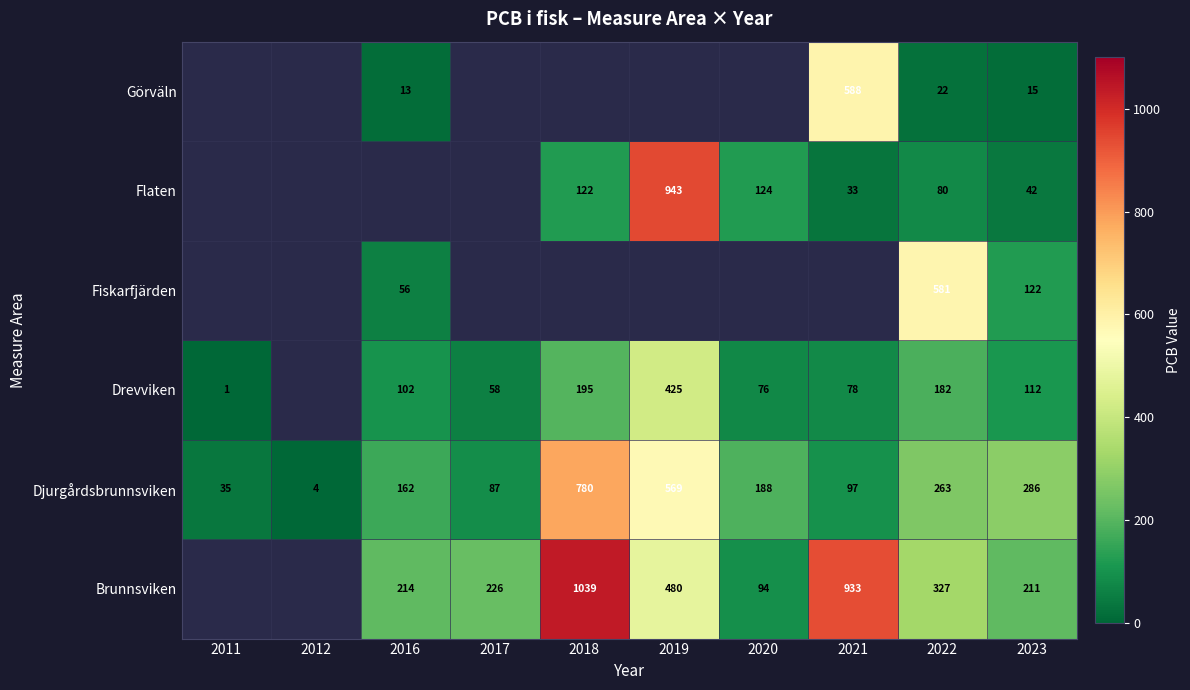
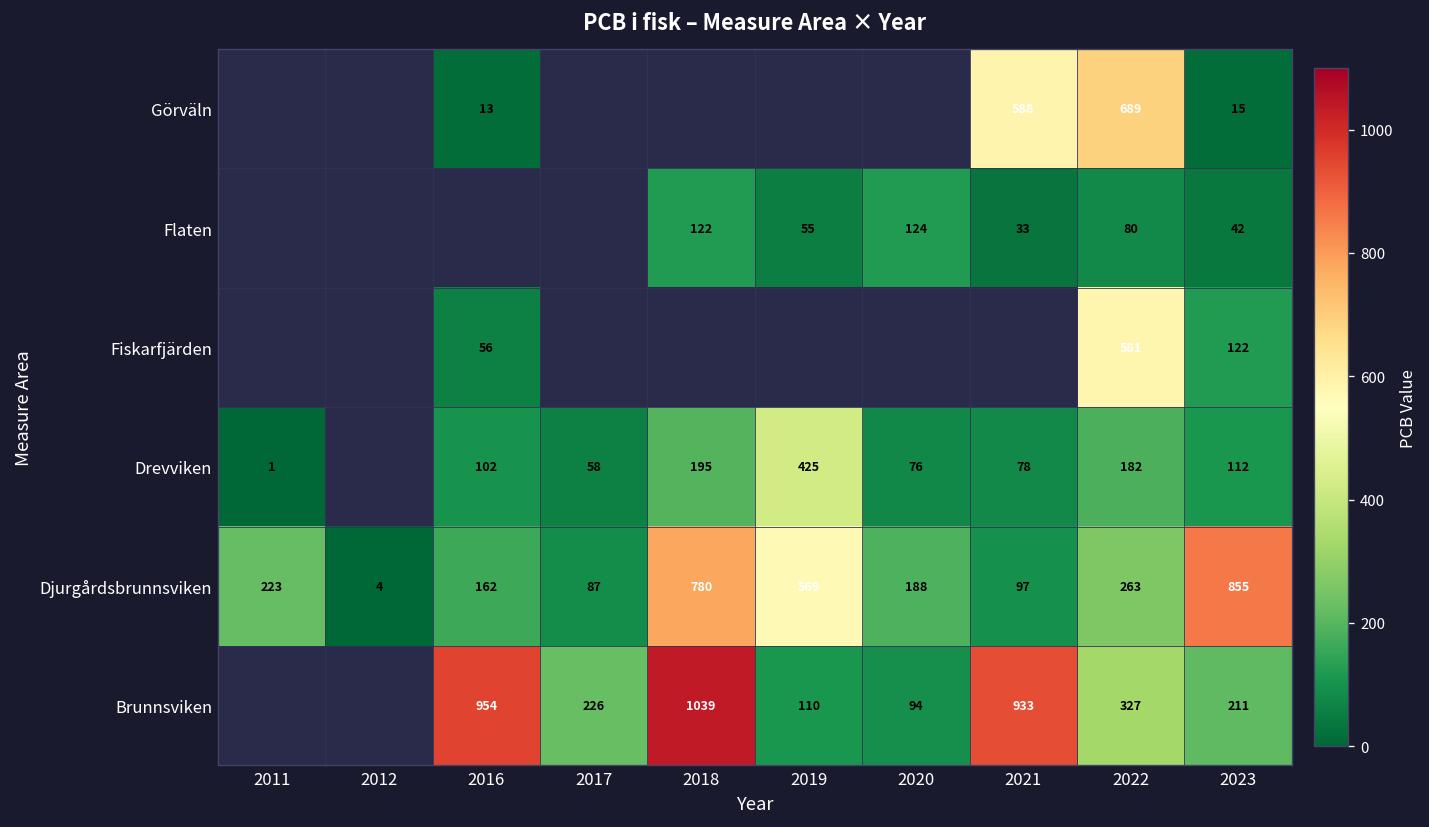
Görväln, 2022: 22 -> 689
Flaten, 2019: 943 -> 55
Djurgårdsbrunnsviken, 2011: 35 -> 223
Djurgårdsbrunnsviken, 2023: 286 -> 855
Brunnsviken, 2016: 214 -> 954
Brunnsviken, 2019: 480 -> 110
